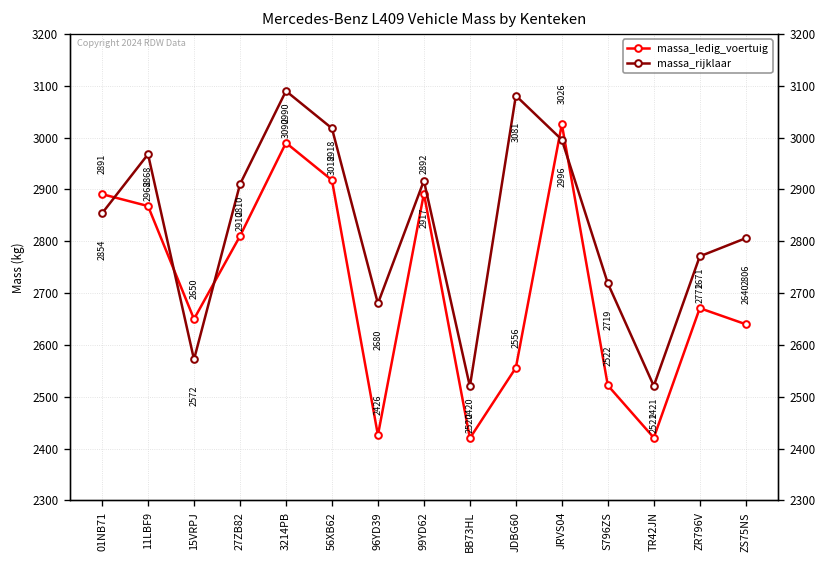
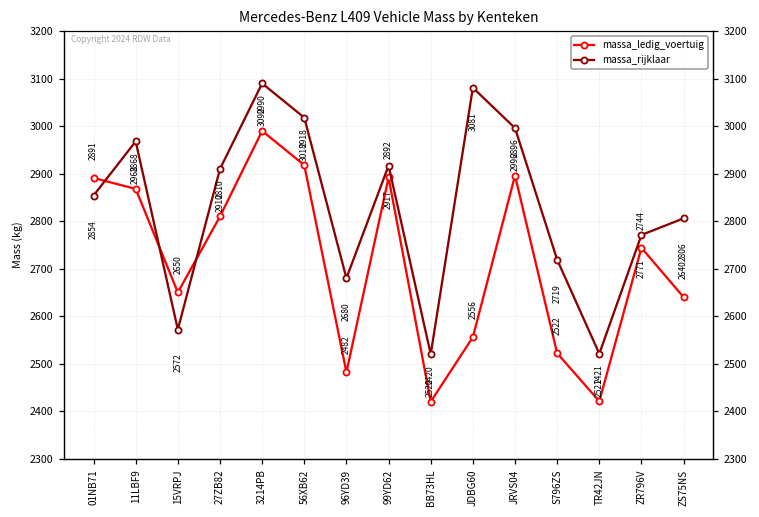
massa_ledig_voertuig, 96YD39: 2426 -> 2482
massa_ledig_voertuig, JRVS04: 3026 -> 2896
massa_ledig_voertuig, ZR796V: 2671 -> 2744
